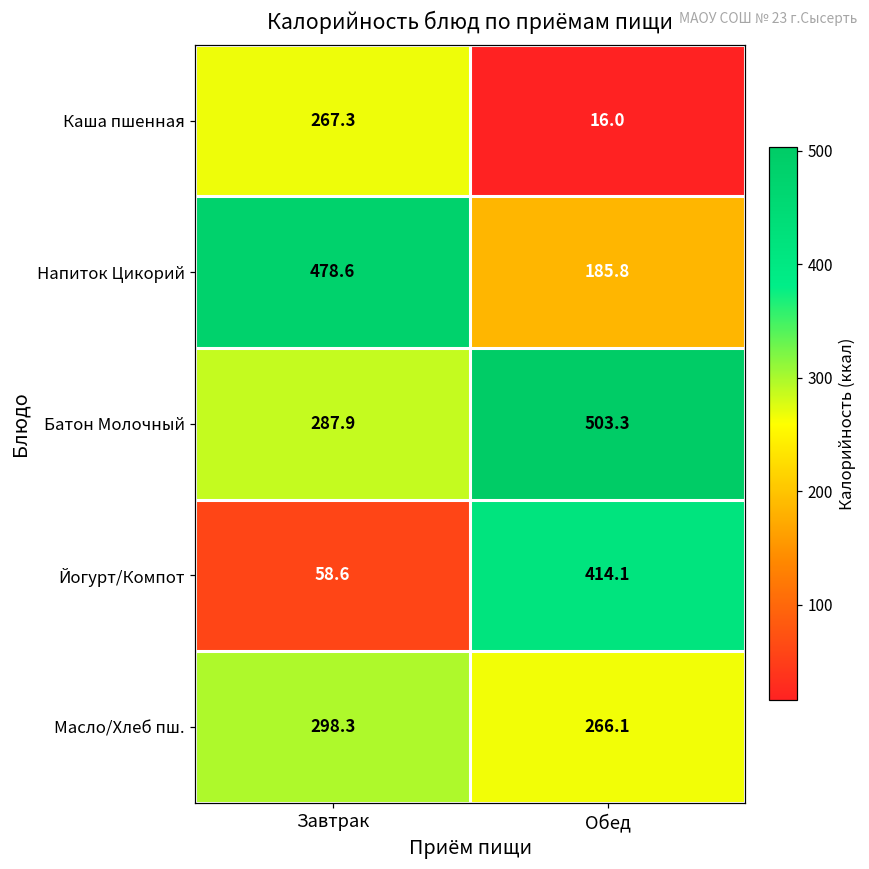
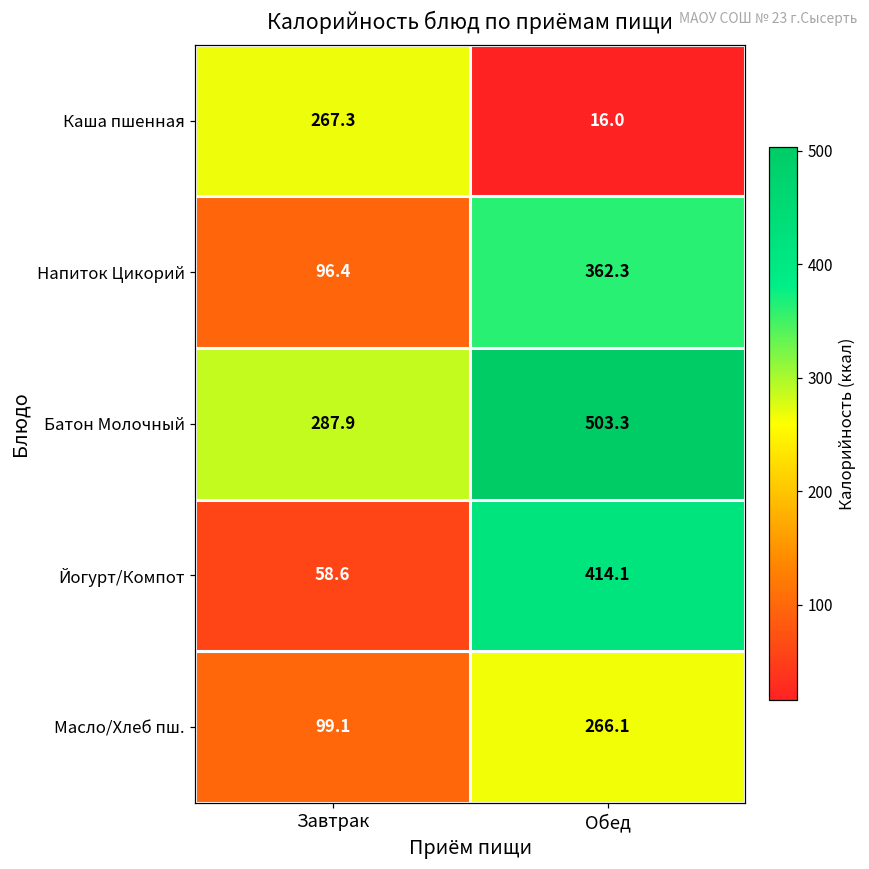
Напиток Цикорий, Завтрак: 478.6 -> 96.4
Напиток Цикорий, Обед: 185.8 -> 362.3
Масло/Хлеб пш., Завтрак: 298.3 -> 99.1
